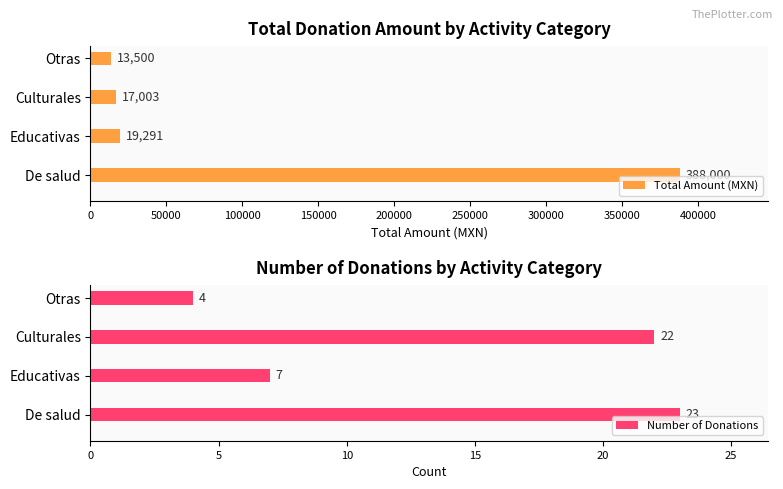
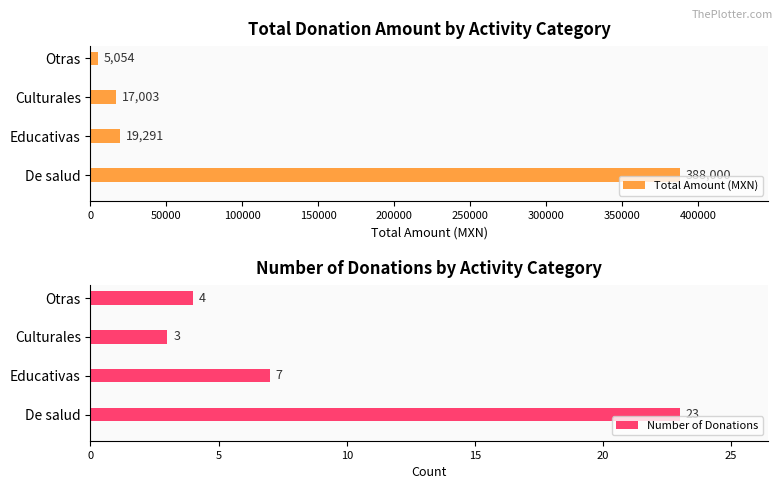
Total Donation Amount by Activity Category, Otras: 13,500 -> 5,054
Number of Donations by Activity Category, Culturales: 22 -> 3
